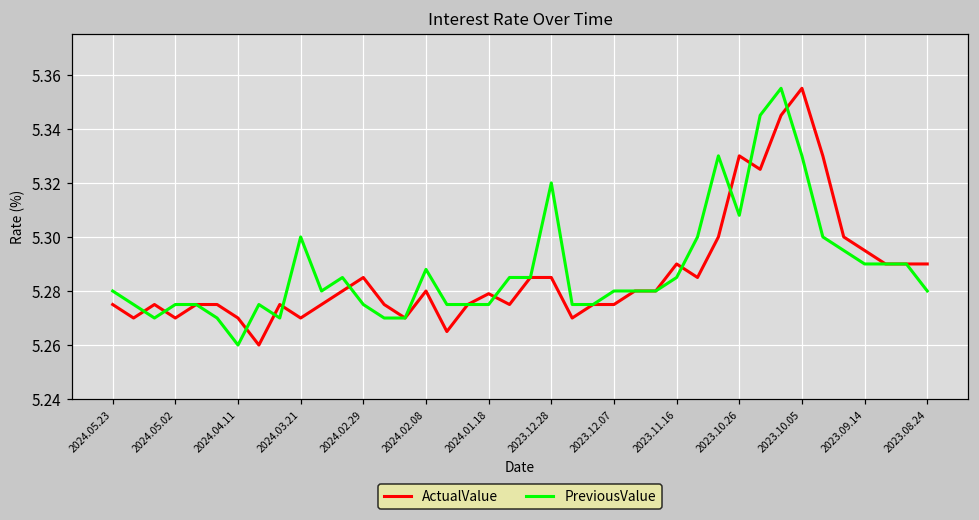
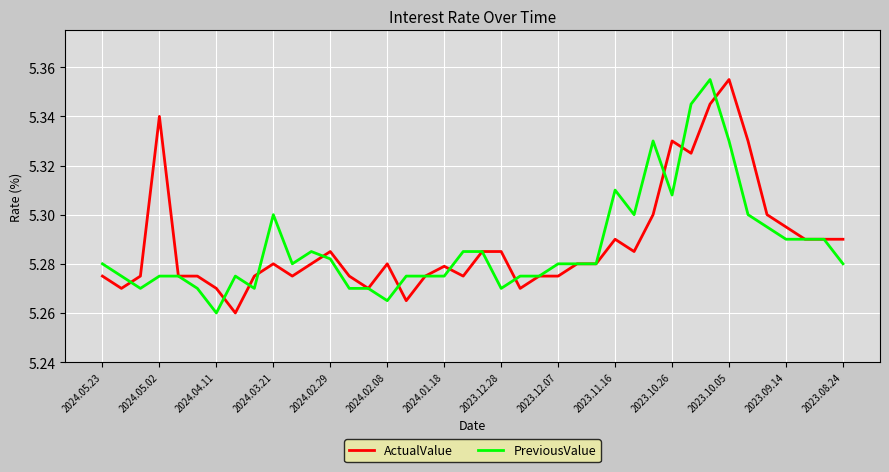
ActualValue, 2024.05.02: 5.27 -> 5.34
ActualValue, 2024.03.21: 5.27 -> 5.28
PreviousValue, 2024.02.29: 5.275 -> 5.282
PreviousValue, 2024.02.08: 5.288 -> 5.265
PreviousValue, 2023.12.28: 5.32 -> 5.27
PreviousValue, 2023.11.16: 5.285 -> 5.310
